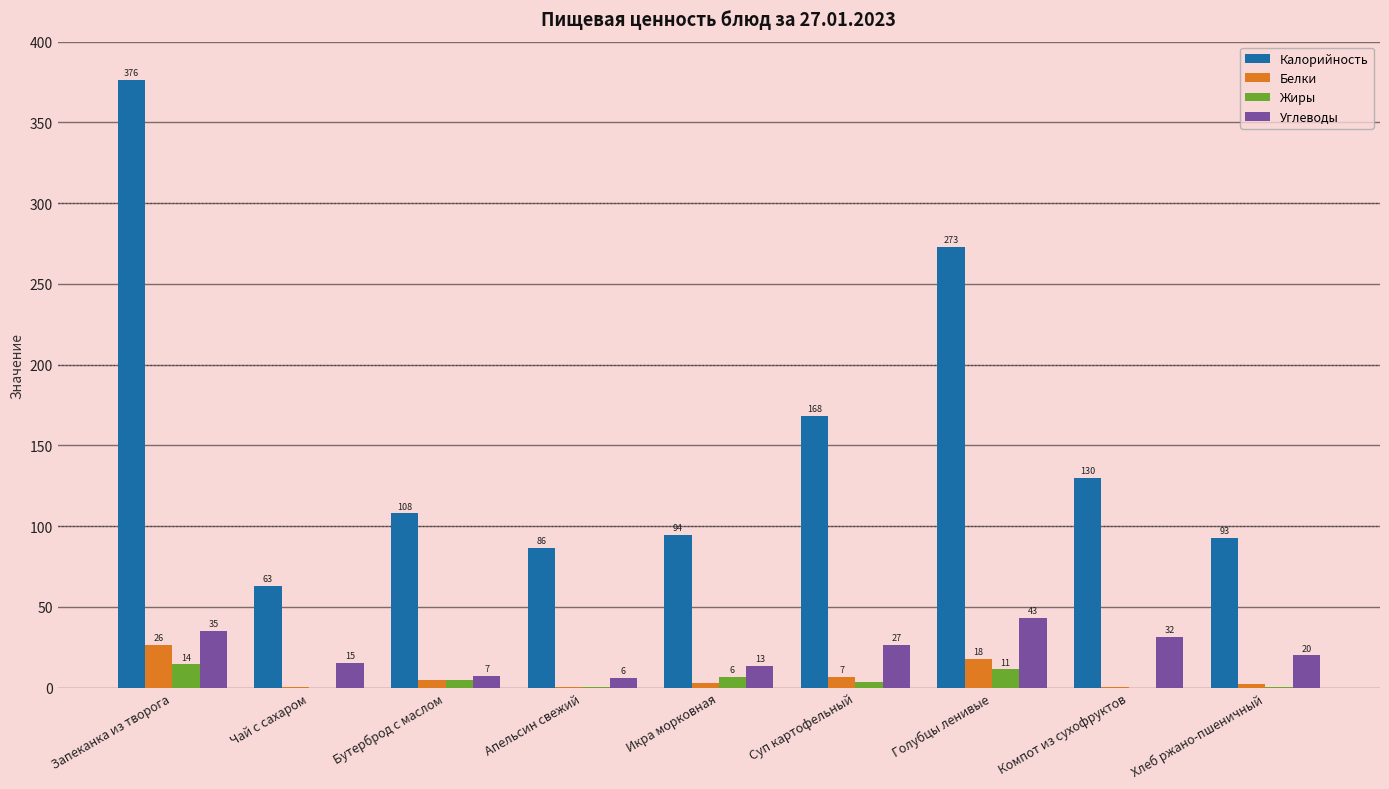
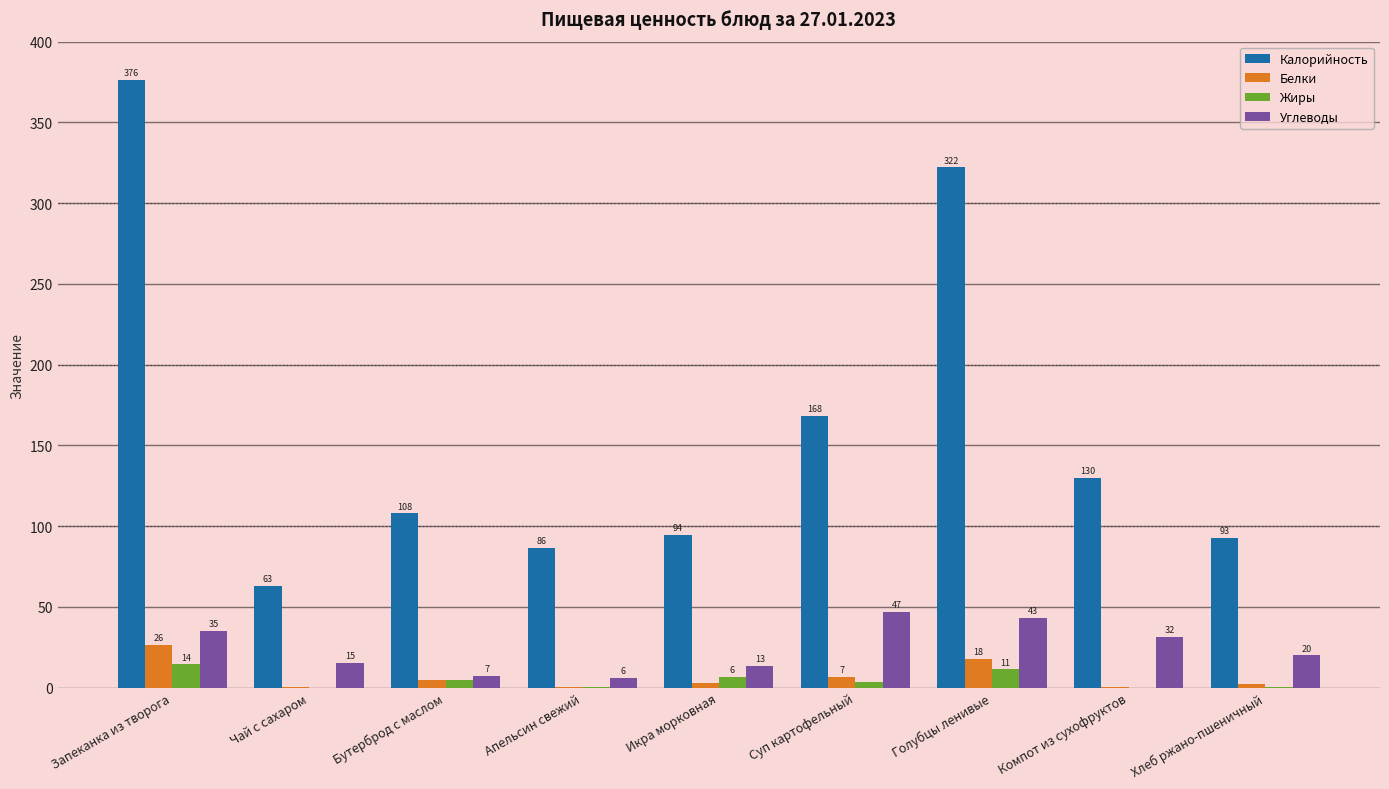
Углеводы, Суп картофельный: 27 -> 47
Калорийность, Голубцы ленивые: 273 -> 322
